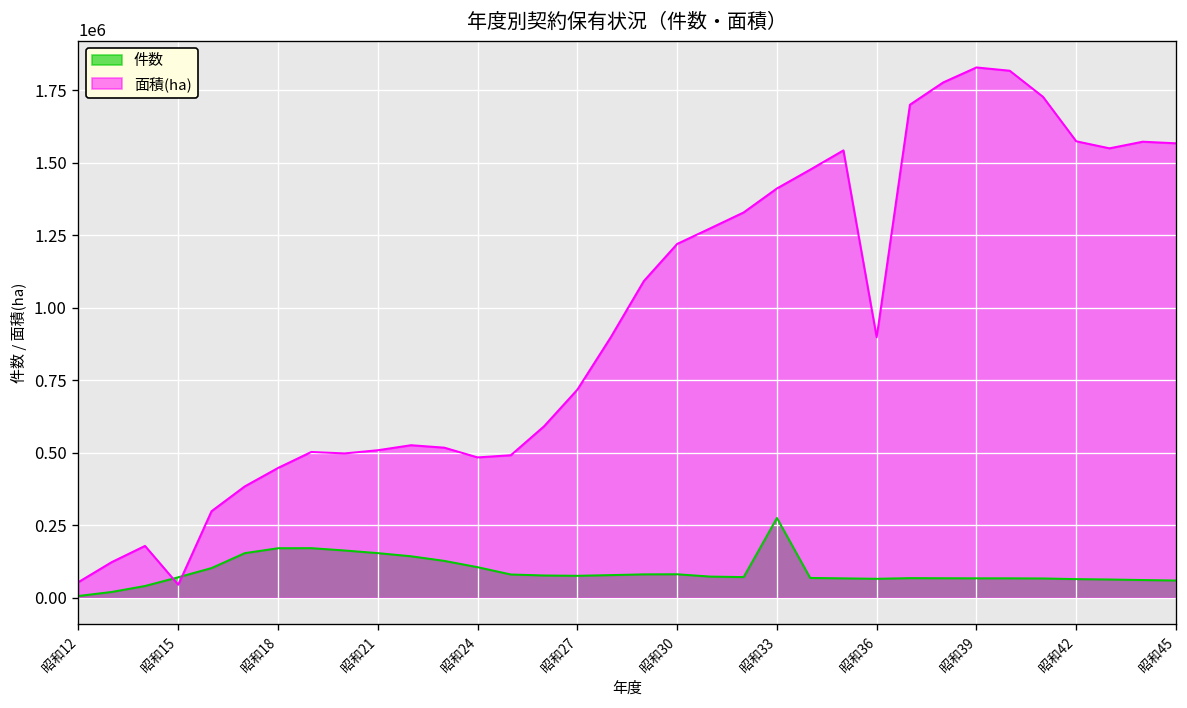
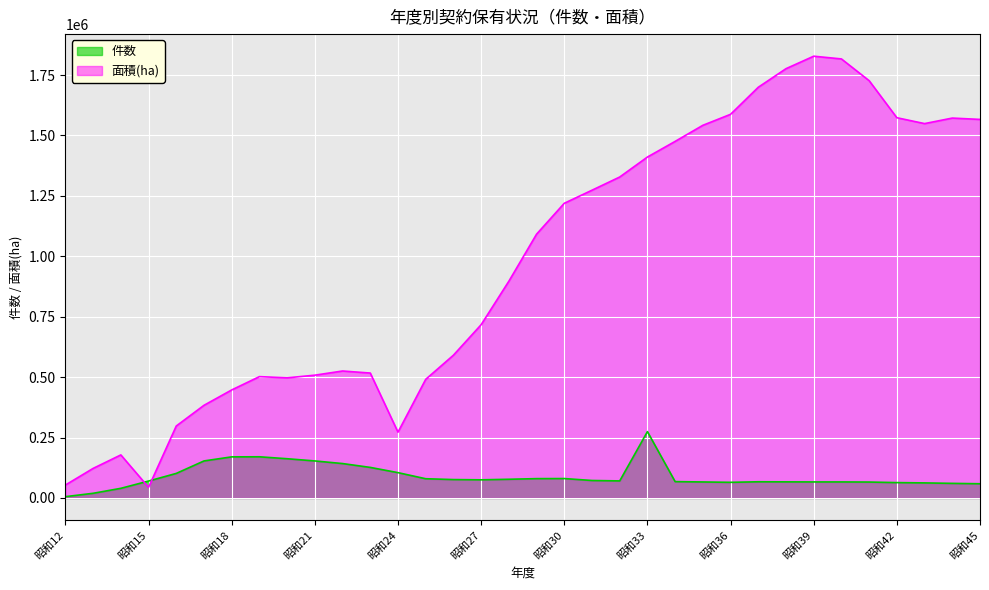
面積(ha), 昭和24: 480000 -> 270000
面積(ha), 昭和36: 900000 -> 1590000
